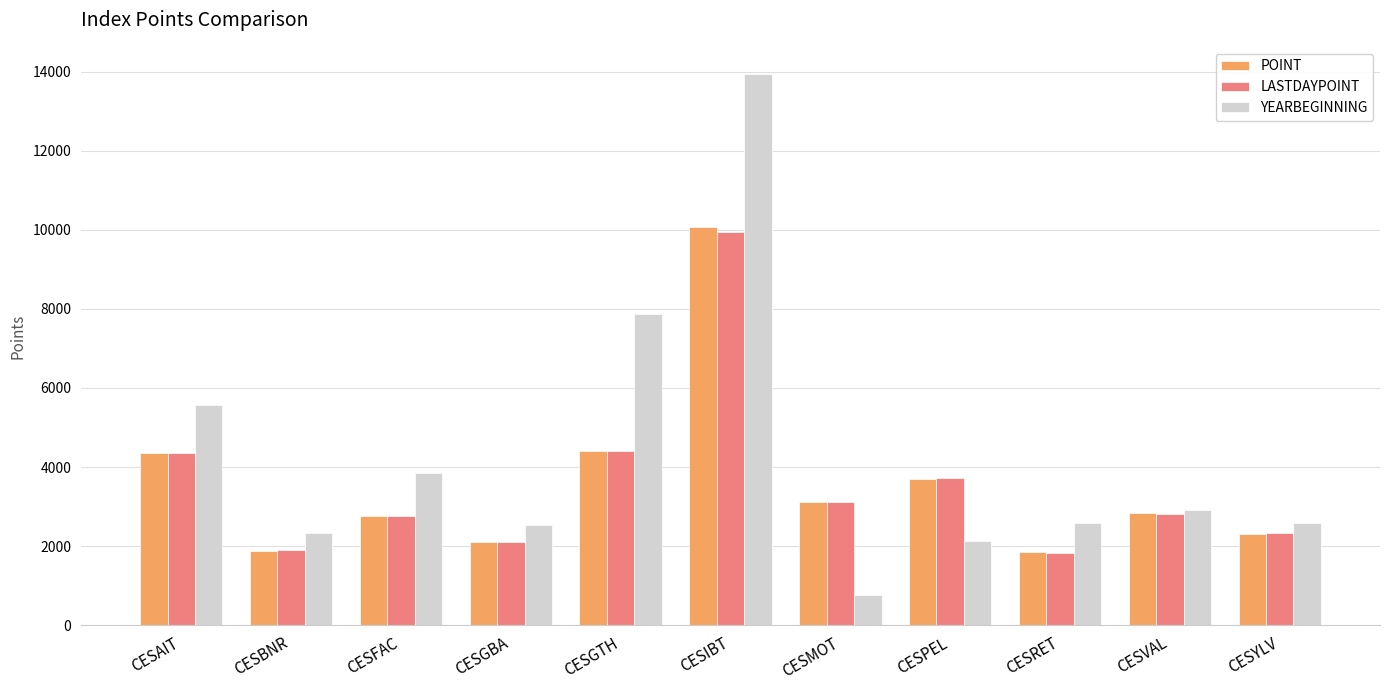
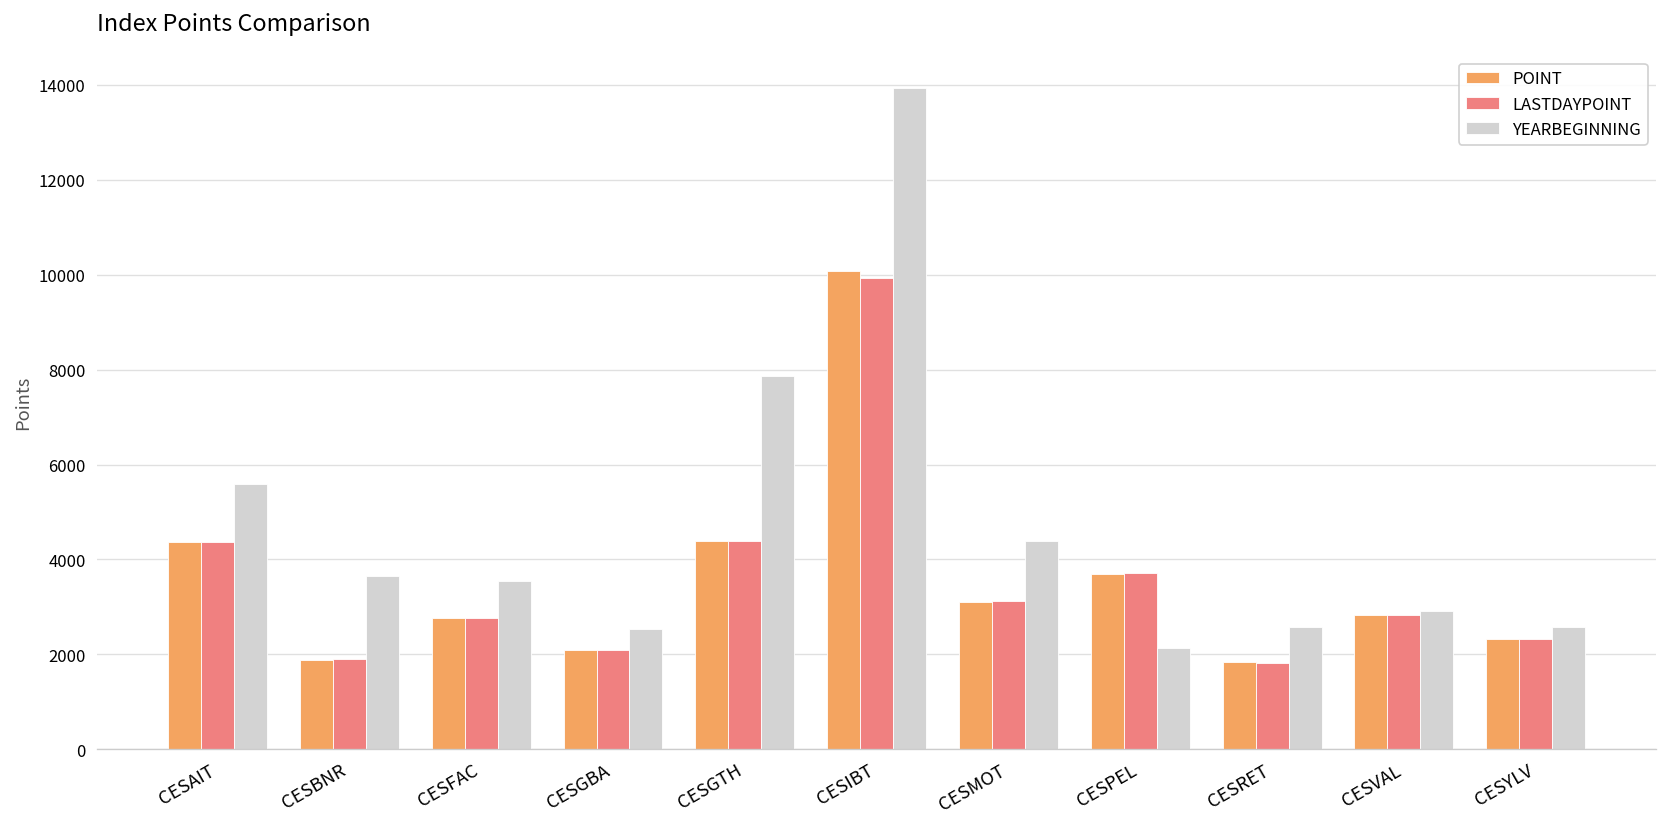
YEARBEGINNING, CESBNR: 2300 -> 3600
YEARBEGINNING, CESFAC: 3800 -> 3500
YEARBEGINNING, CESMOT: 800 -> 4400
